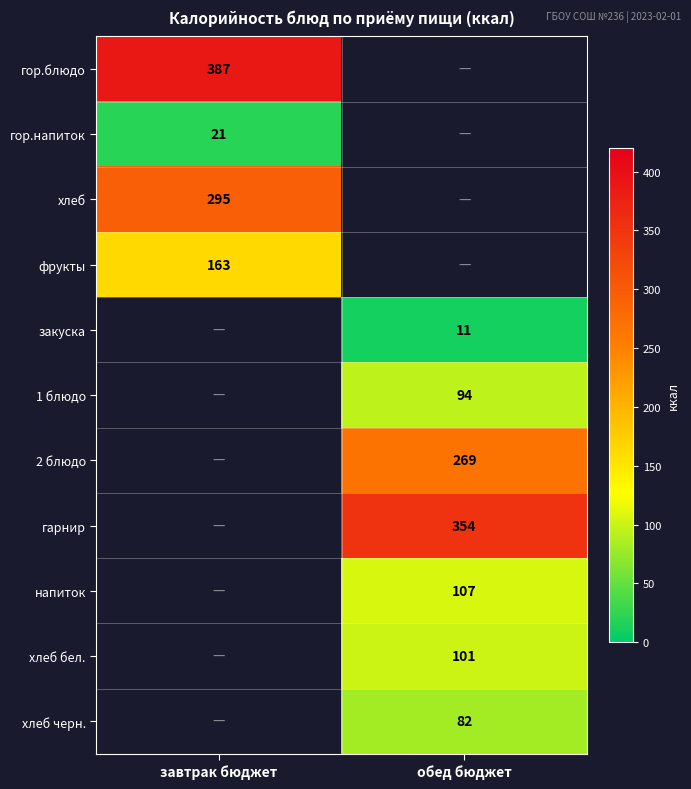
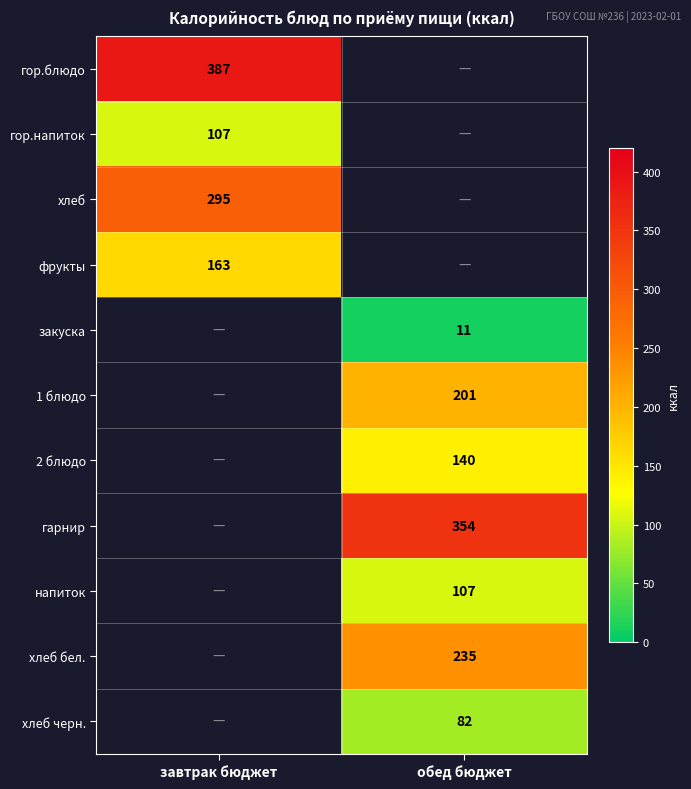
гор.напиток, завтрак бюджет: 21 -> 107
1 блюдо, обед бюджет: 94 -> 201
2 блюдо, обед бюджет: 269 -> 140
хлеб бел., обед бюджет: 101 -> 235
